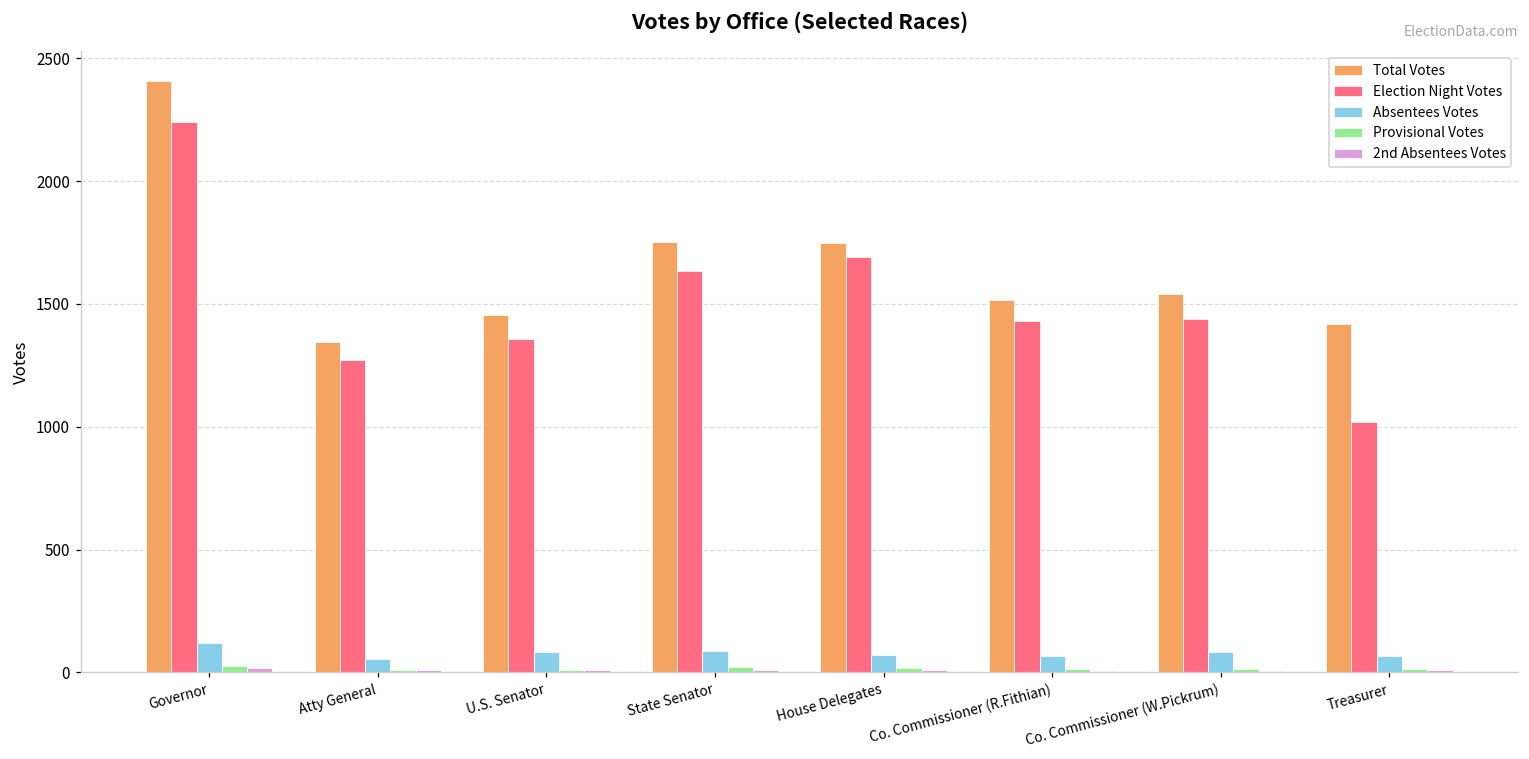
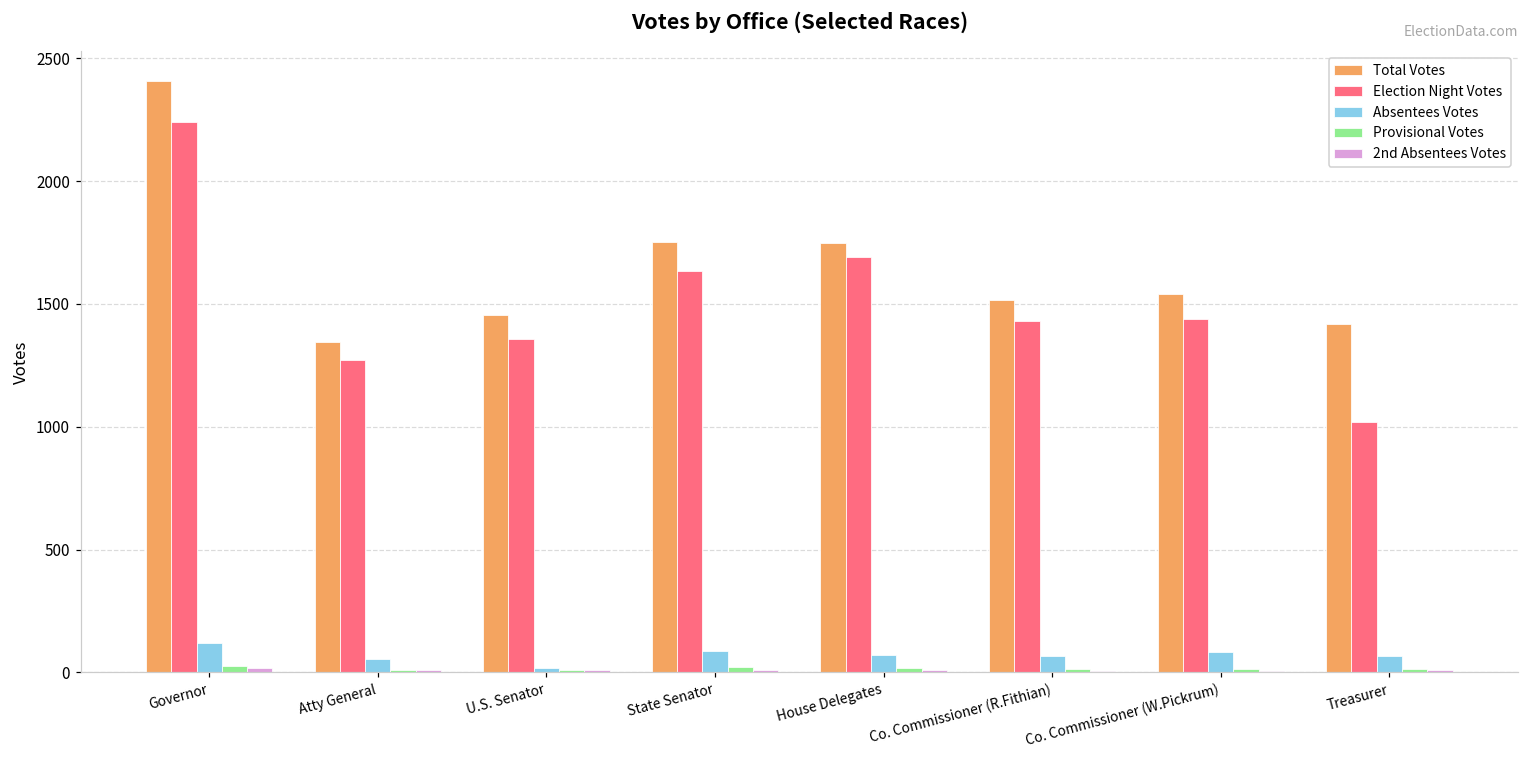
Absentees Votes, U.S. Senator: 80 -> 20
